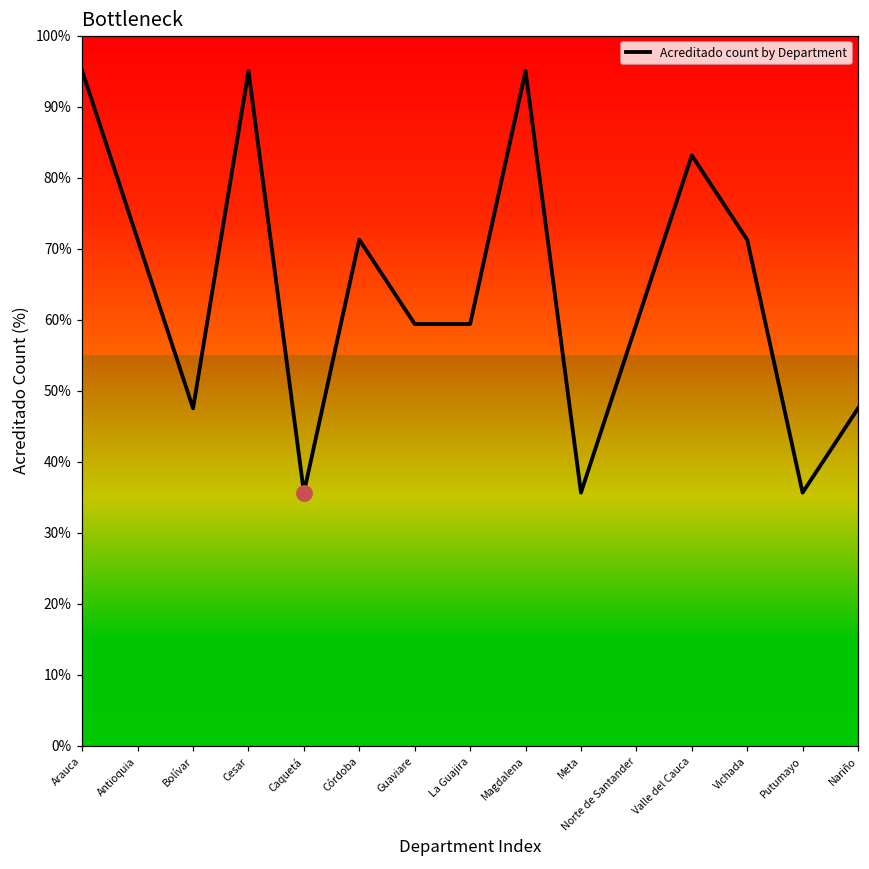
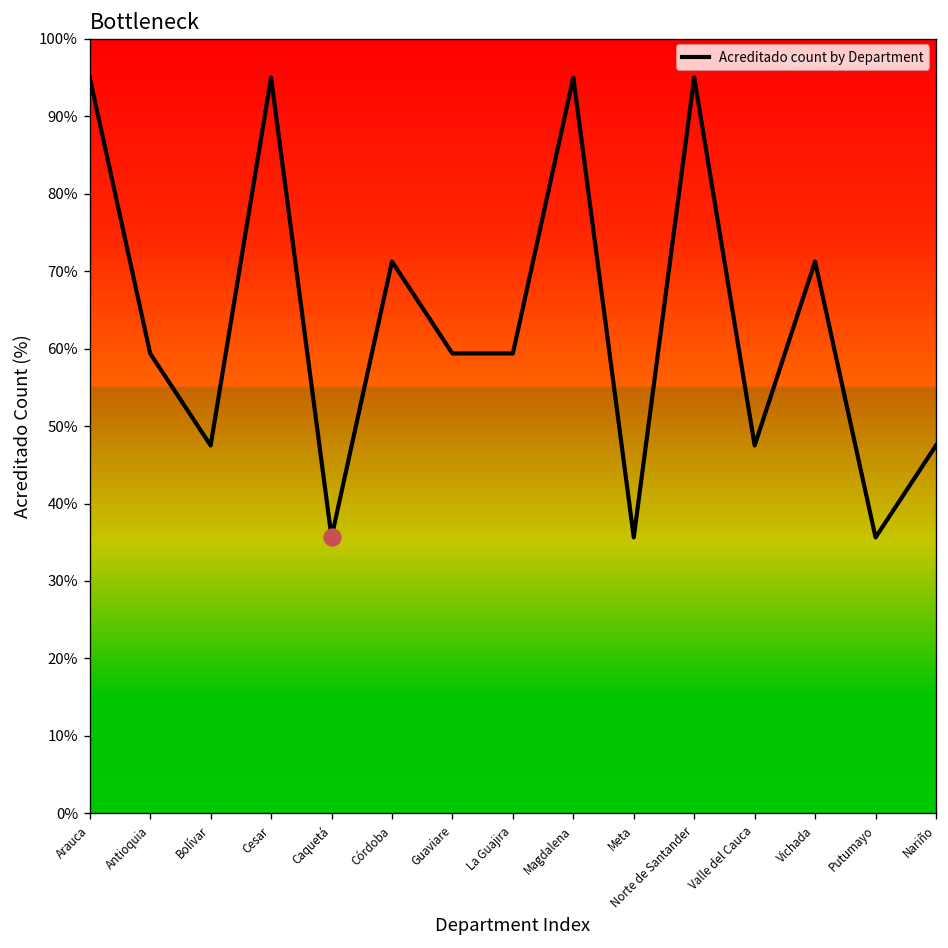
Acreditado count by Department, Antioquia: 71% -> 59%
Acreditado count by Department, Norte de Santander: 59% -> 95%
Acreditado count by Department, Valle del Cauca: 83% -> 48%
